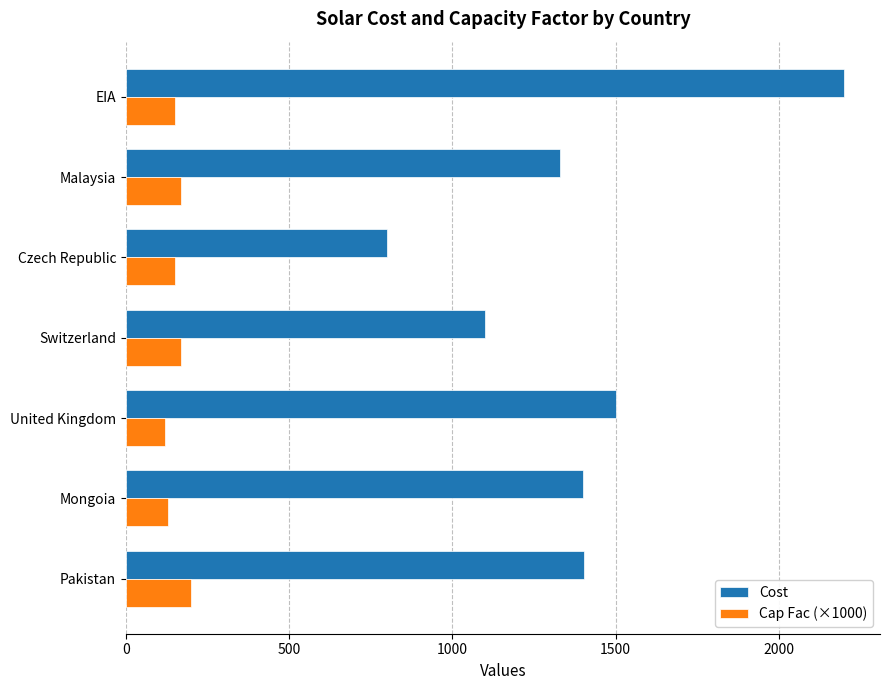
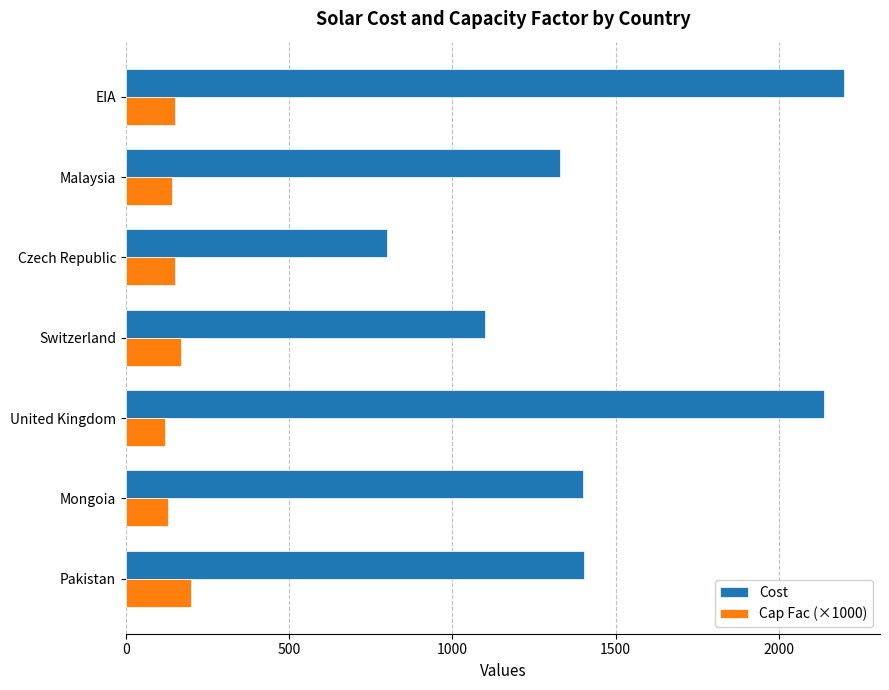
Cap Fac (×1000), Malaysia: 170 -> 140
Cost, United Kingdom: 1500 -> 2140
